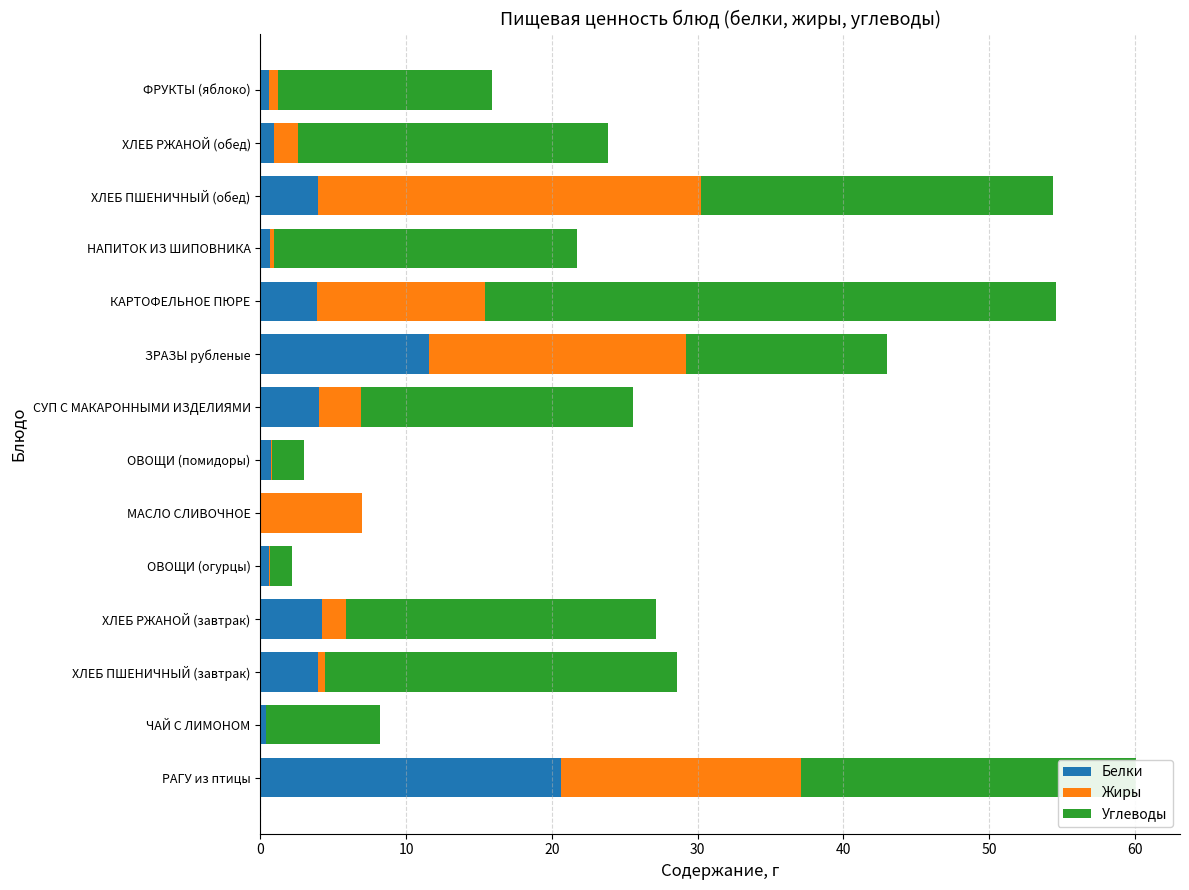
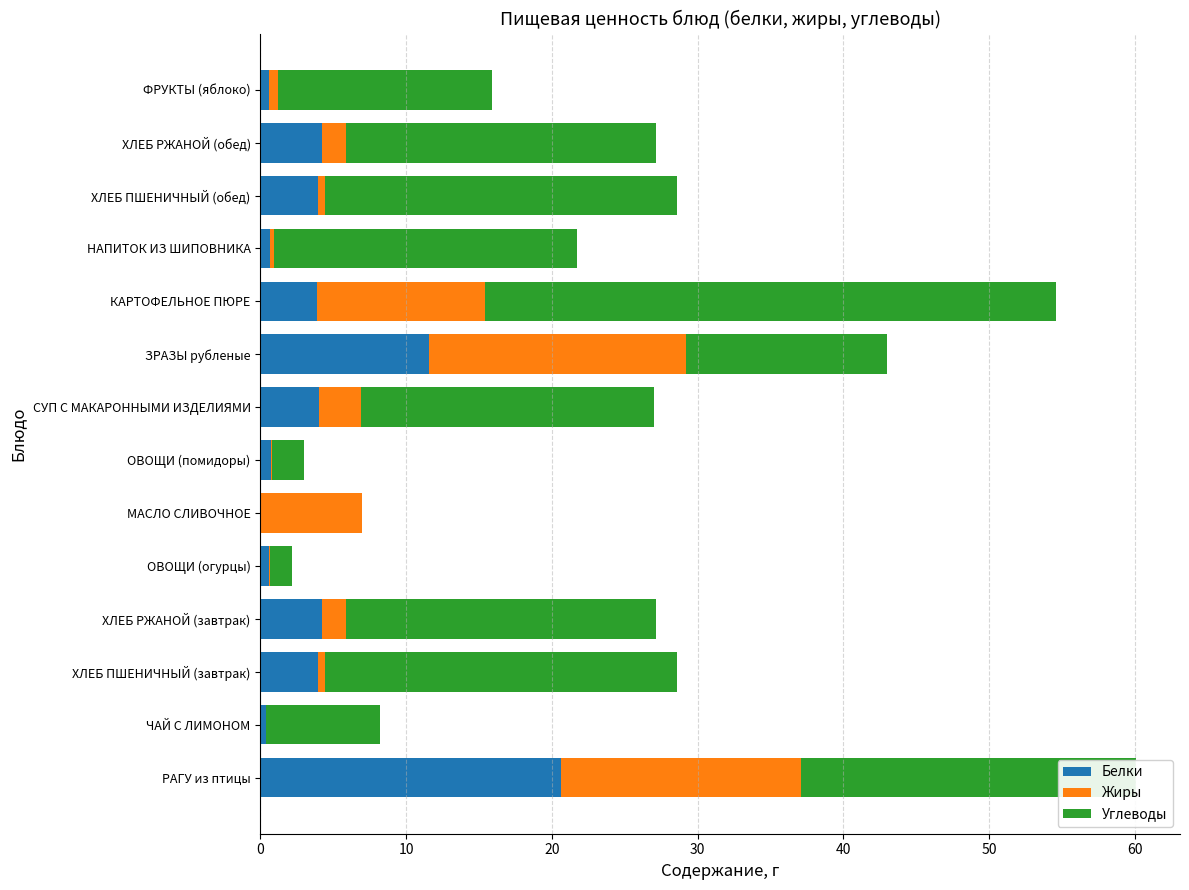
Белки, ХЛЕБ РЖАНОЙ (обед): 1.0 -> 4.3
Жиры, ХЛЕБ ПШЕНИЧНЫЙ (обед): 26.3 -> 0.5
Углеводы, СУП С МАКАРОННЫМИ ИЗДЕЛИЯМИ: 18.7 -> 20.1
